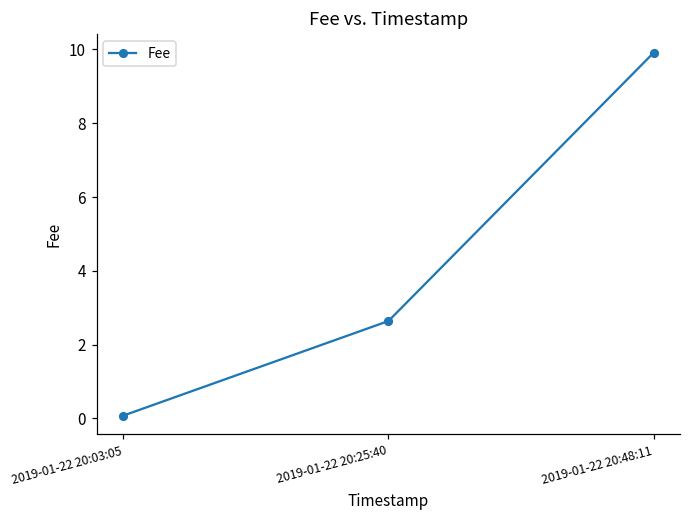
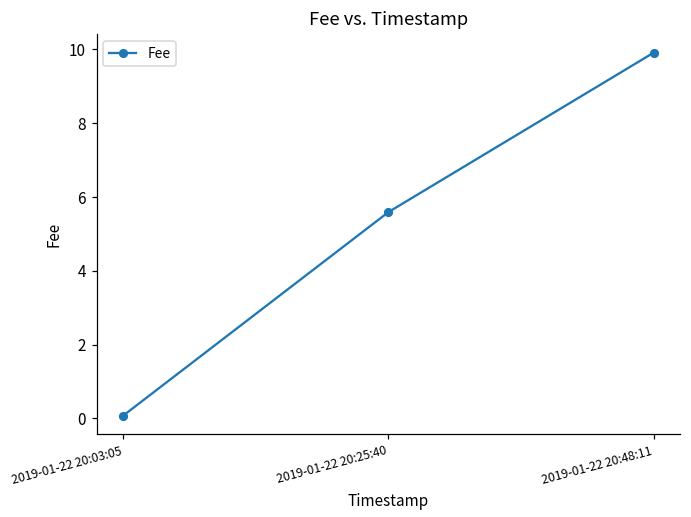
2019-01-22 20:25:40: 2.6 -> 5.6
